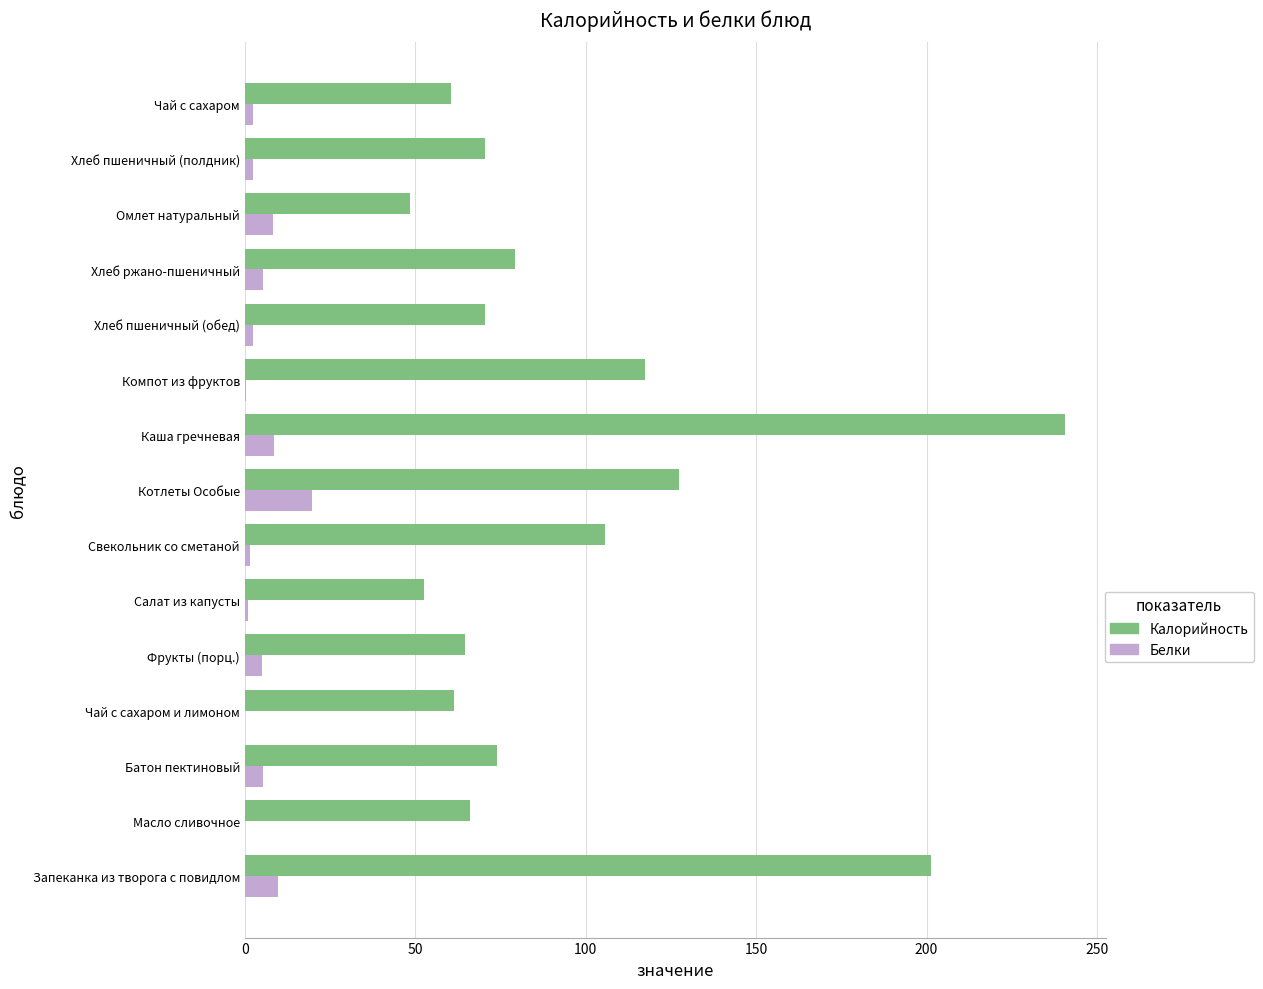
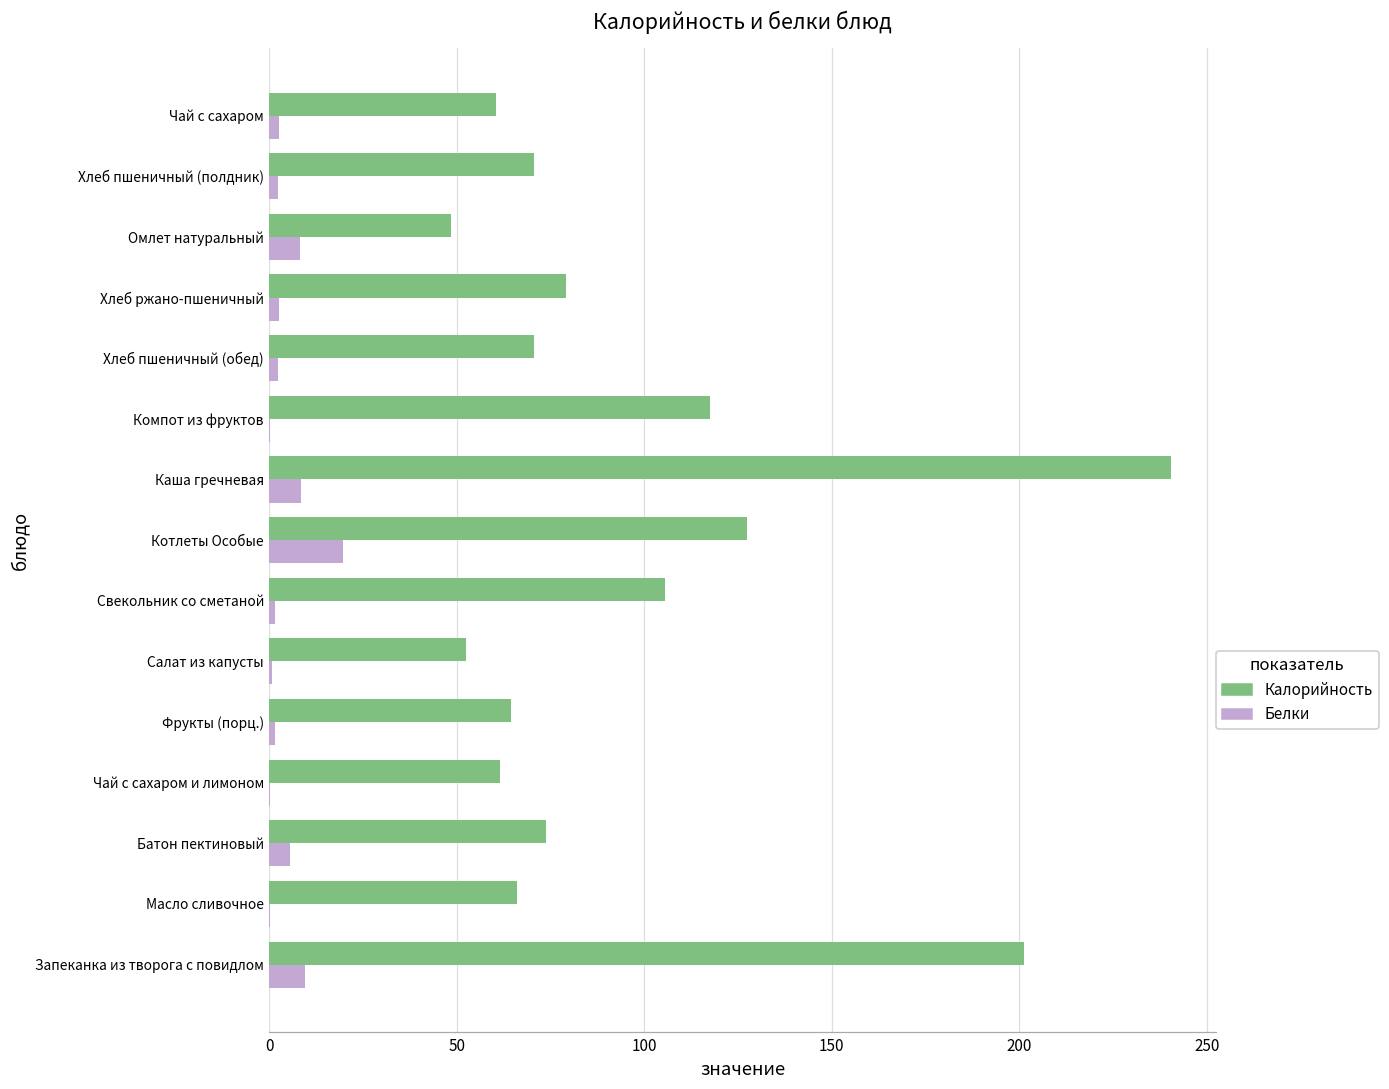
Белки, Хлеб ржано-пшеничный: 5 -> 3
Белки, Фрукты (порц.): 5 -> 1
